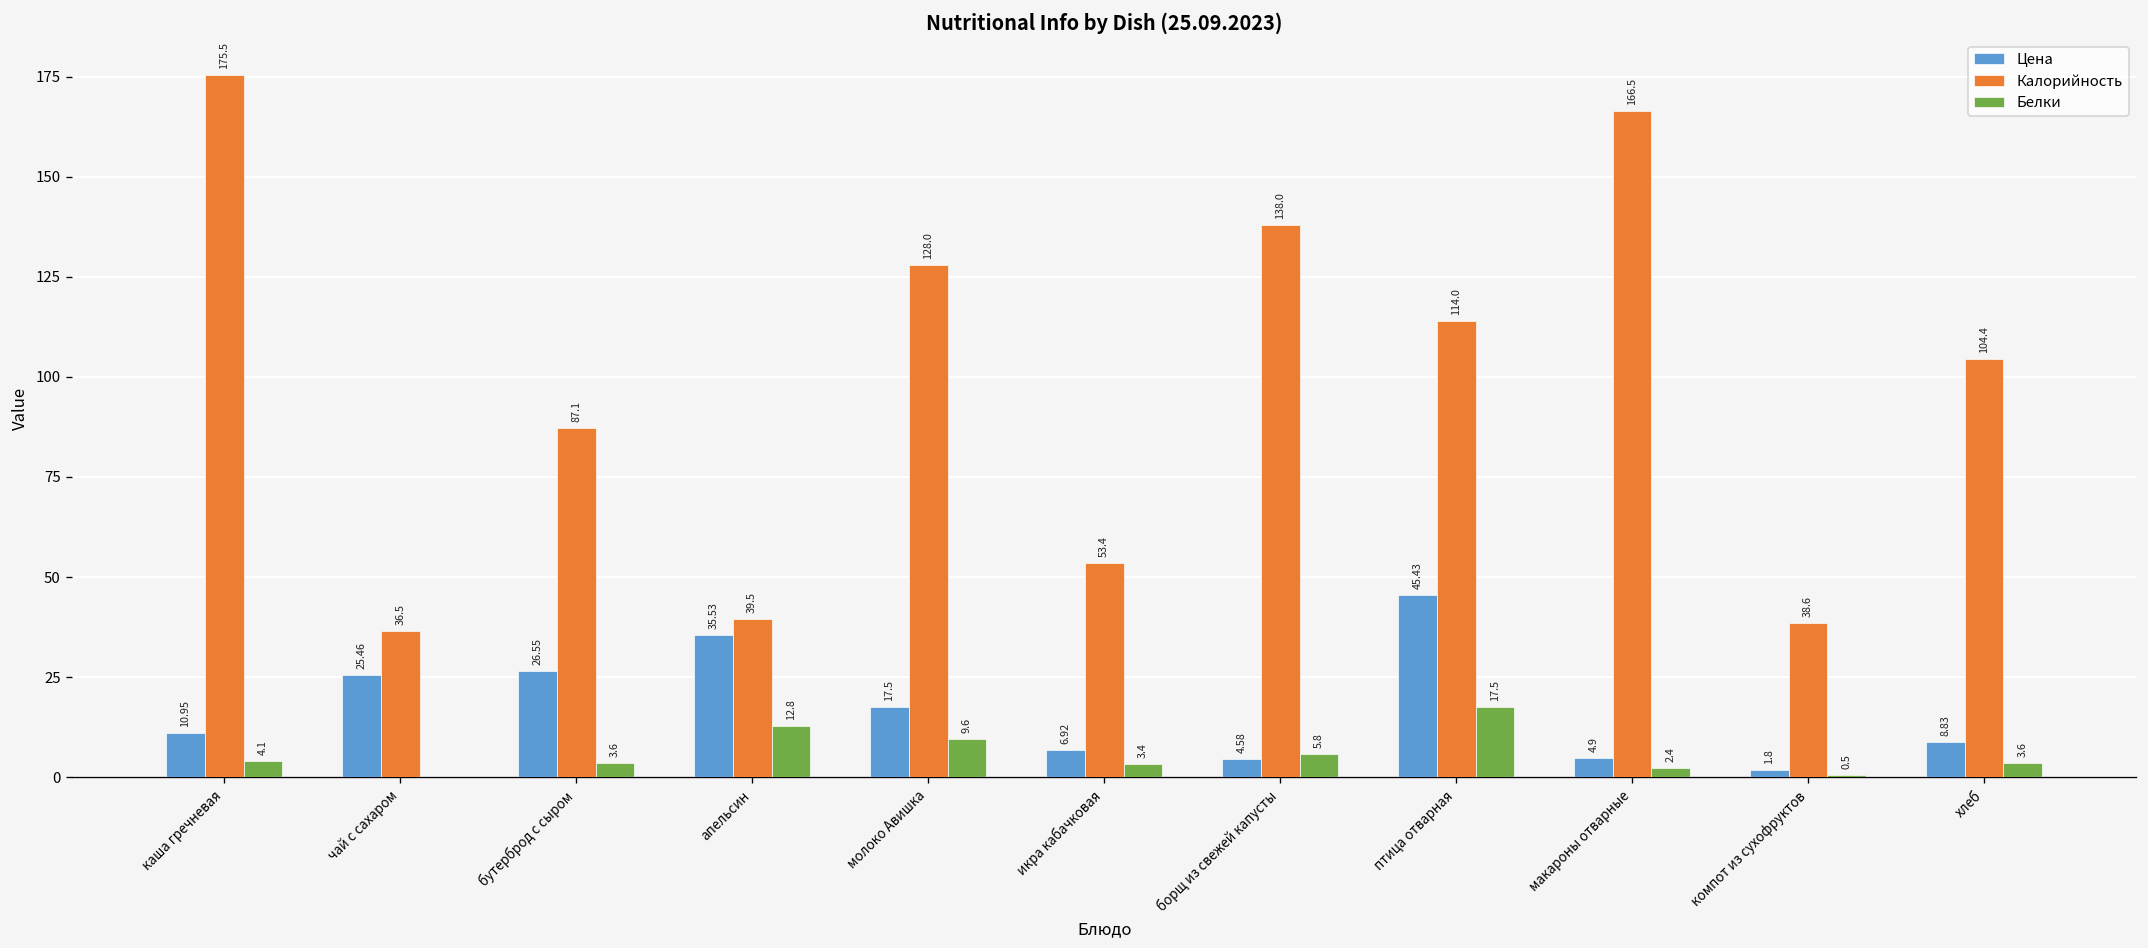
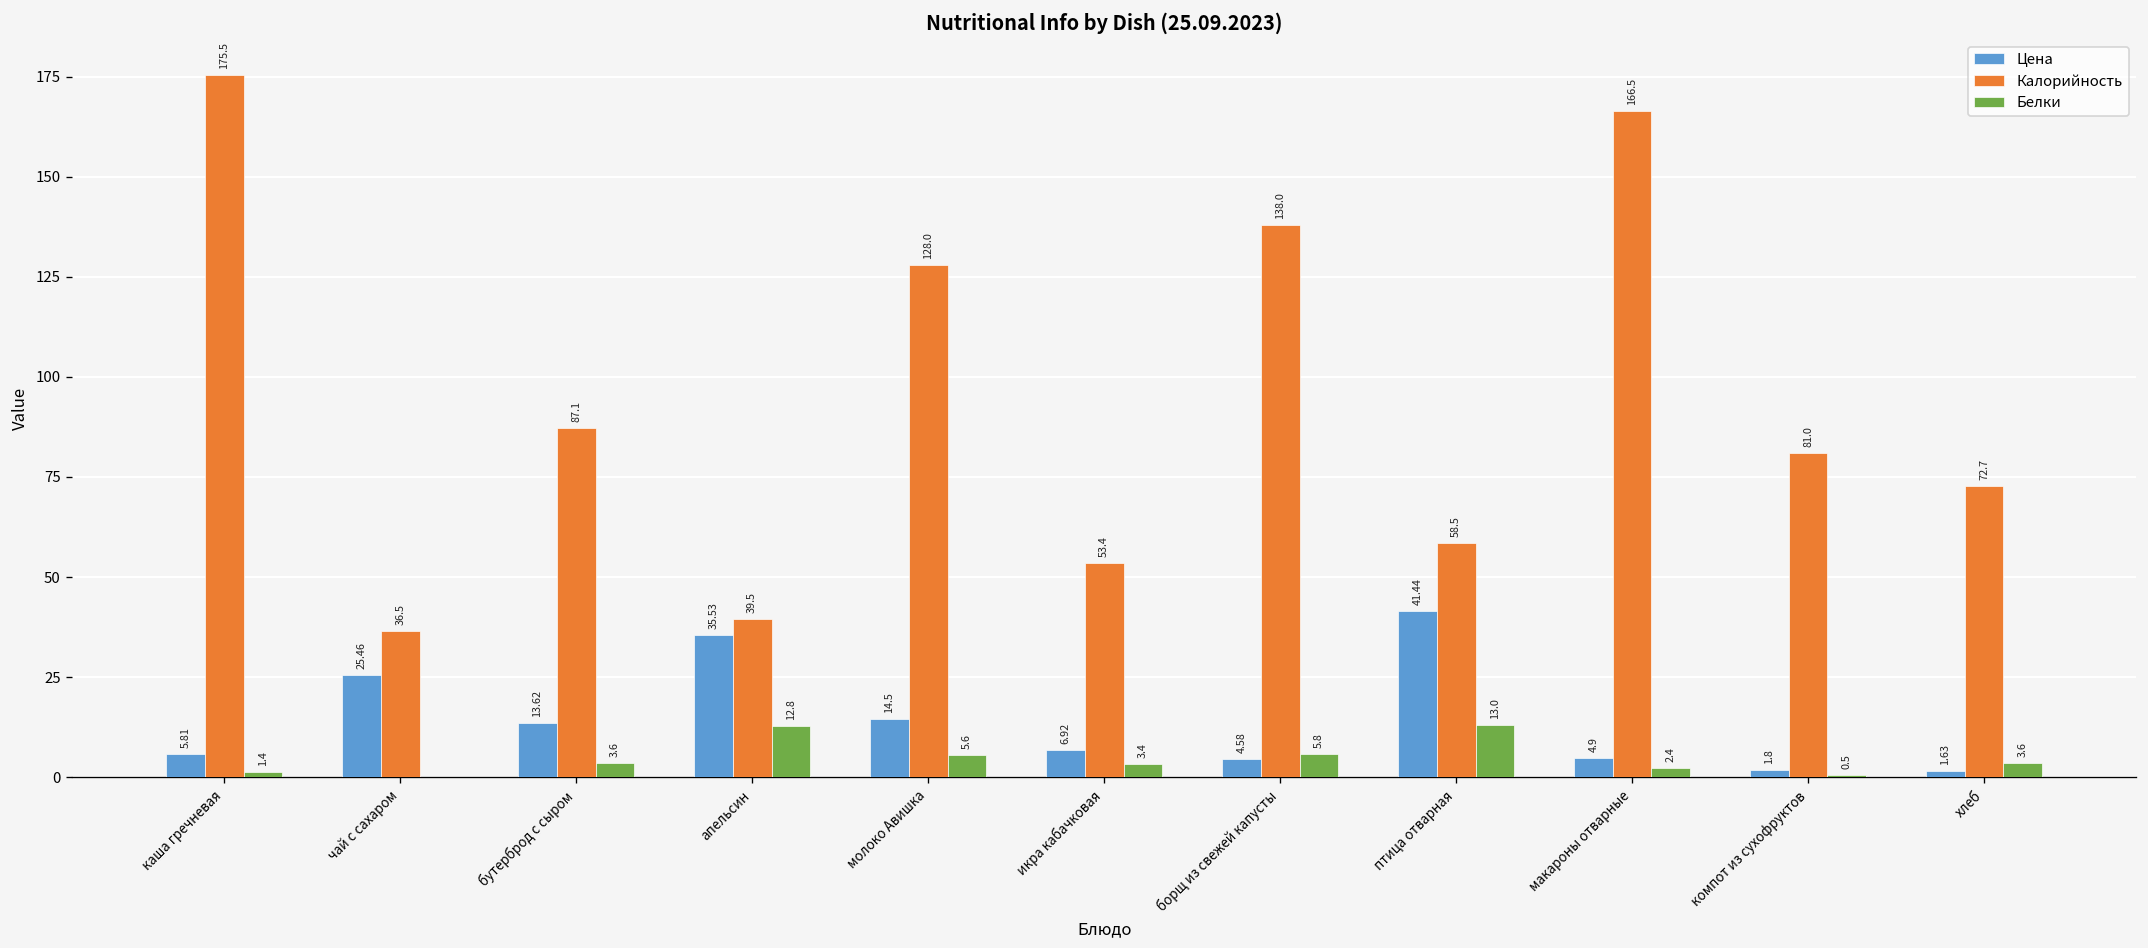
Цена, каша гречневая: 10.95 -> 5.81
Белки, каша гречневая: 4.1 -> 1.4
Цена, бутерброд с сыром: 26.55 -> 13.62
Цена, молоко Авишка: 17.5 -> 14.5
Белки, молоко Авишка: 9.6 -> 5.6
Цена, птица отварная: 45.43 -> 41.44
Калорийность, птица отварная: 114.0 -> 58.5
Белки, птица отварная: 17.5 -> 13.0
Калорийность, компот из сухофруктов: 38.6 -> 81.0
Цена, хлеб: 8.83 -> 1.63
Калорийность, хлеб: 104.4 -> 72.7
